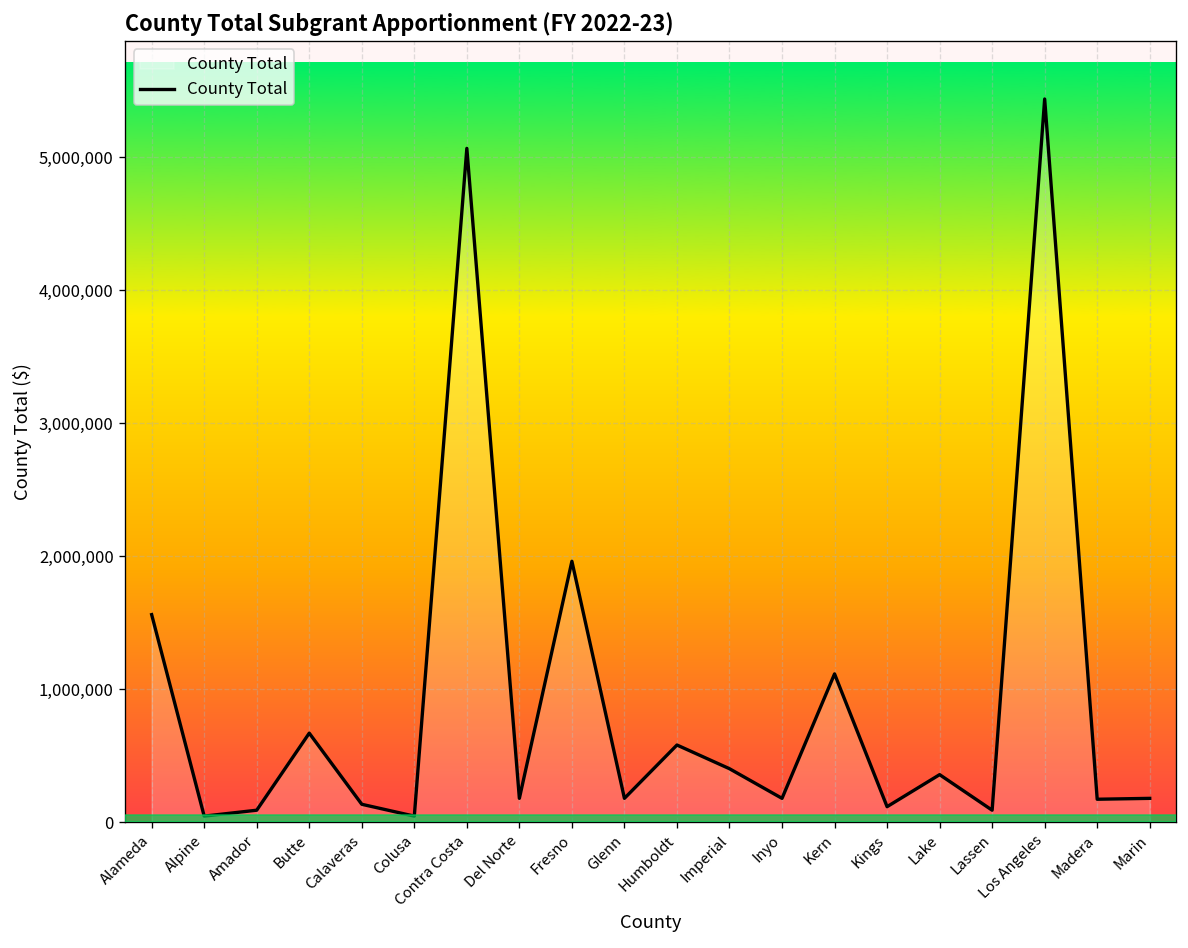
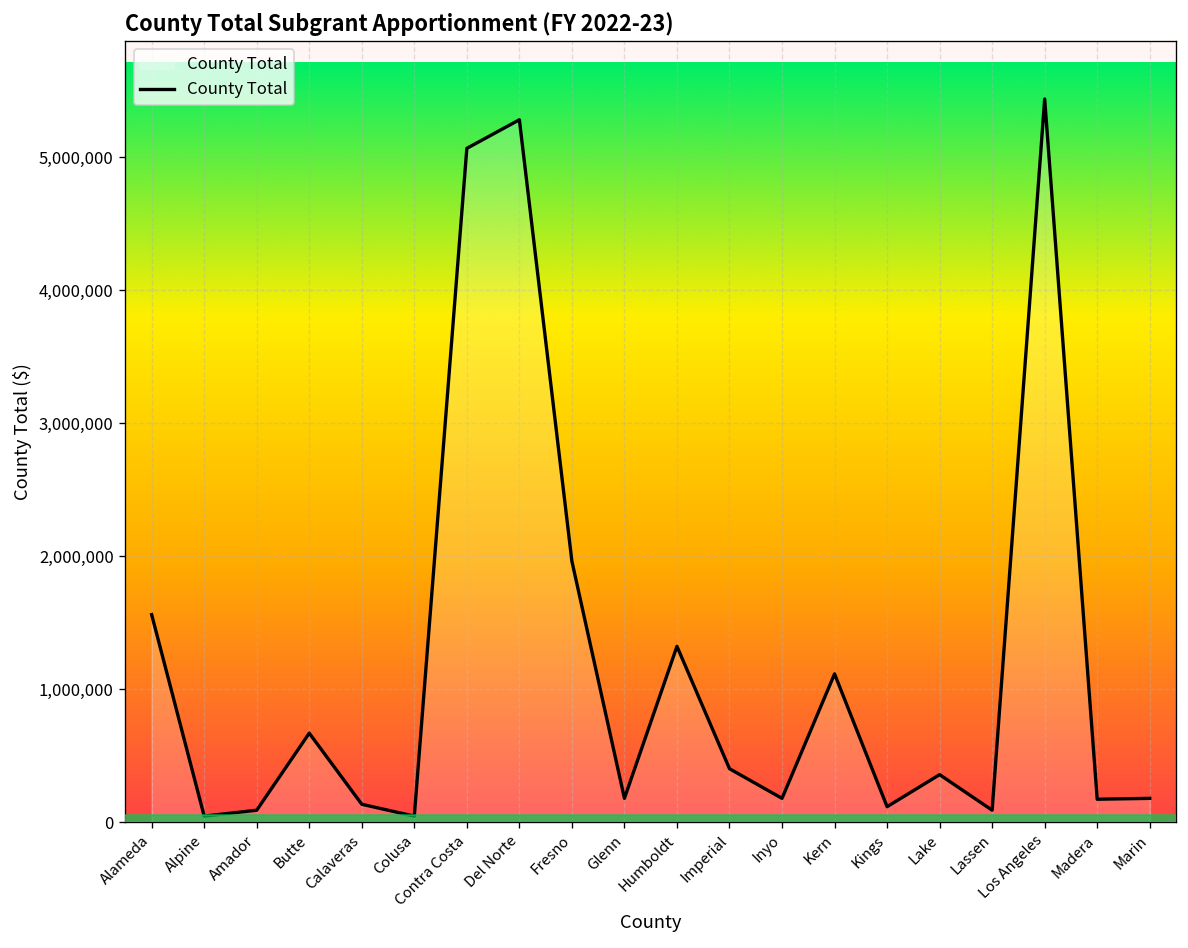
Del Norte: 180,000 -> 5,280,000
Humboldt: 580,000 -> 1,320,000
